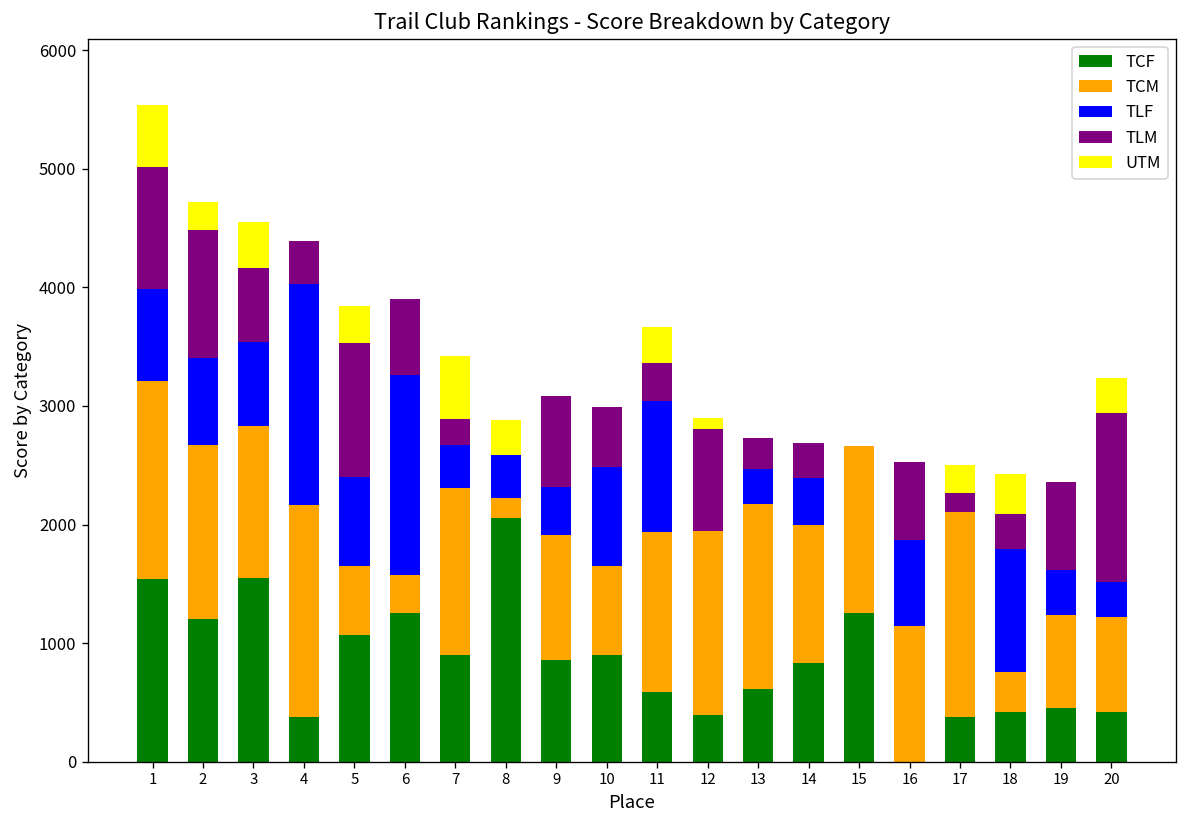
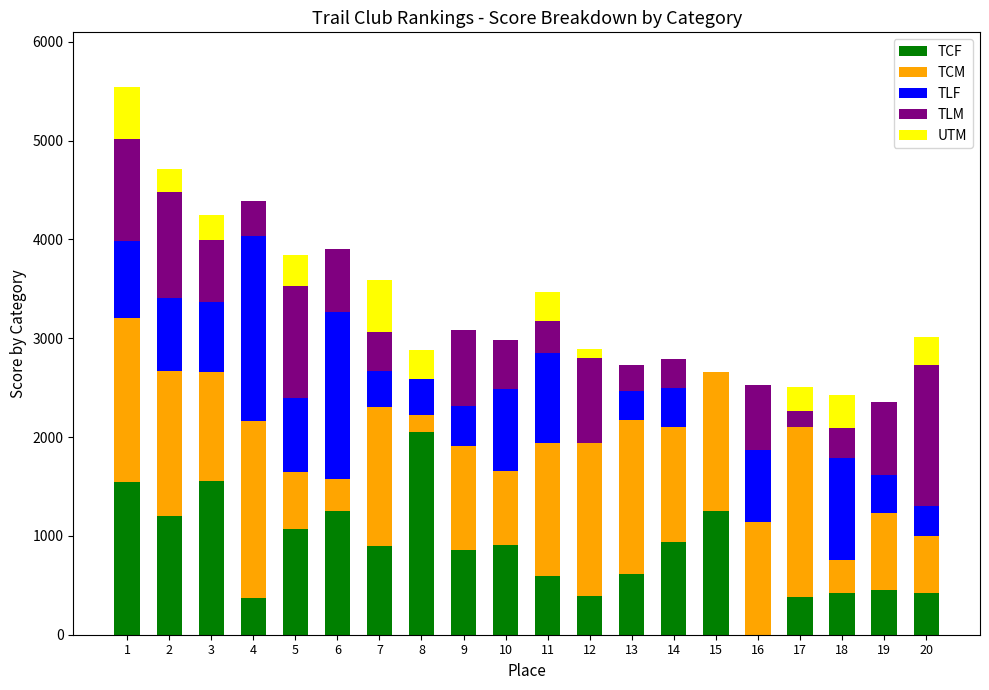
TCM, 3: 1300 -> 1100
UTM, 3: 400 -> 300
TLM, 7: 200 -> 400
TLF, 11: 1100 -> 900
TCF, 14: 800 -> 900
TCM, 20: 800 -> 600
